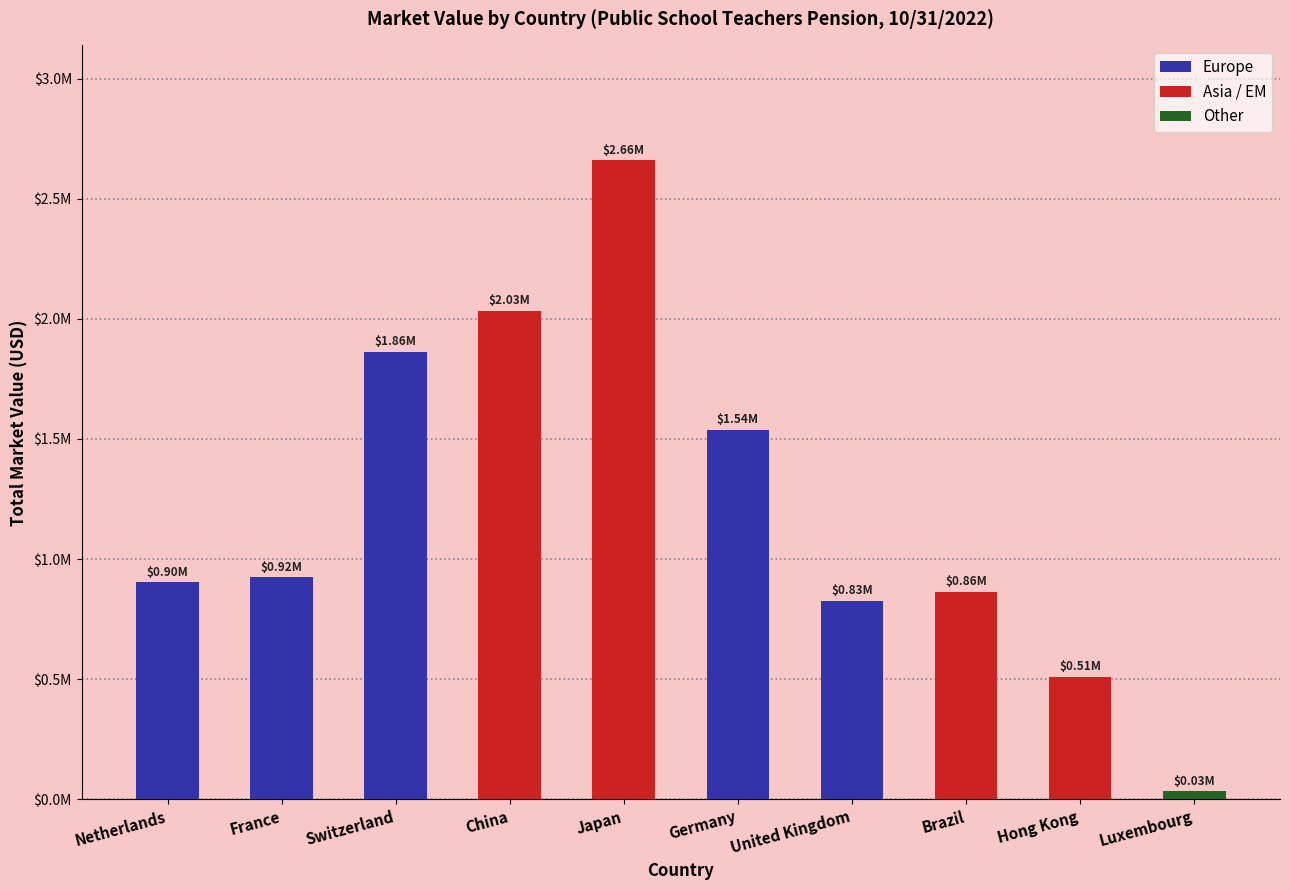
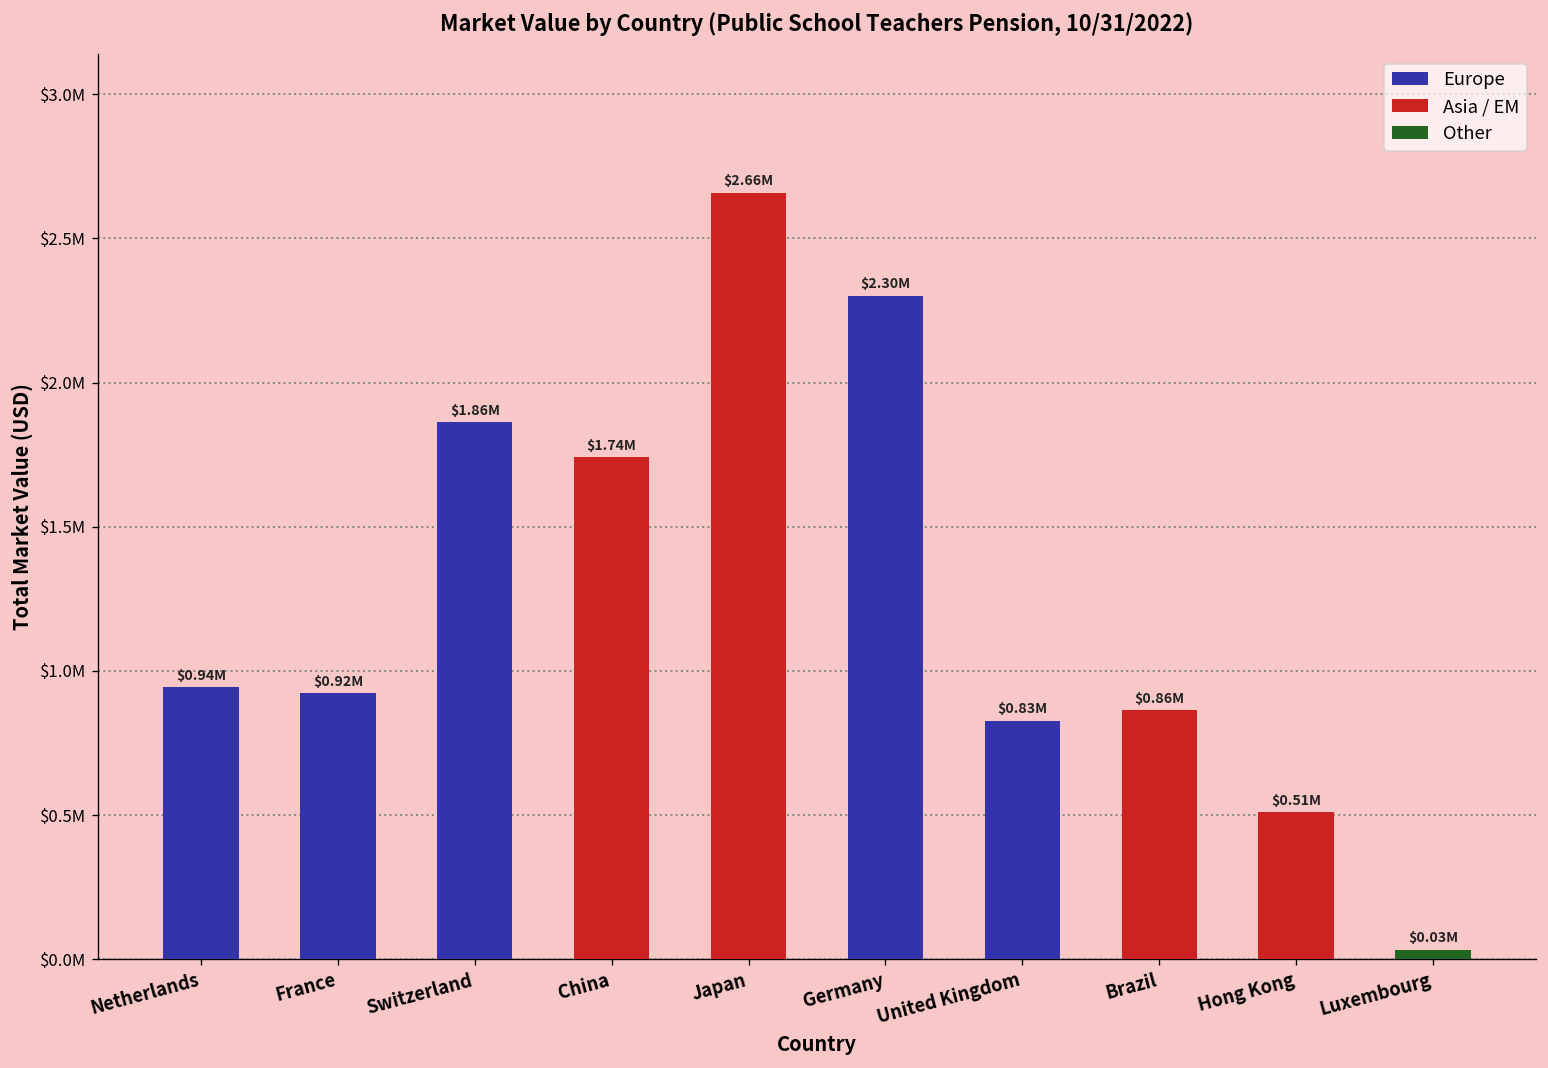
Netherlands: $0.90M -> $0.94M
China: $2.03M -> $1.74M
Germany: $1.54M -> $2.30M
